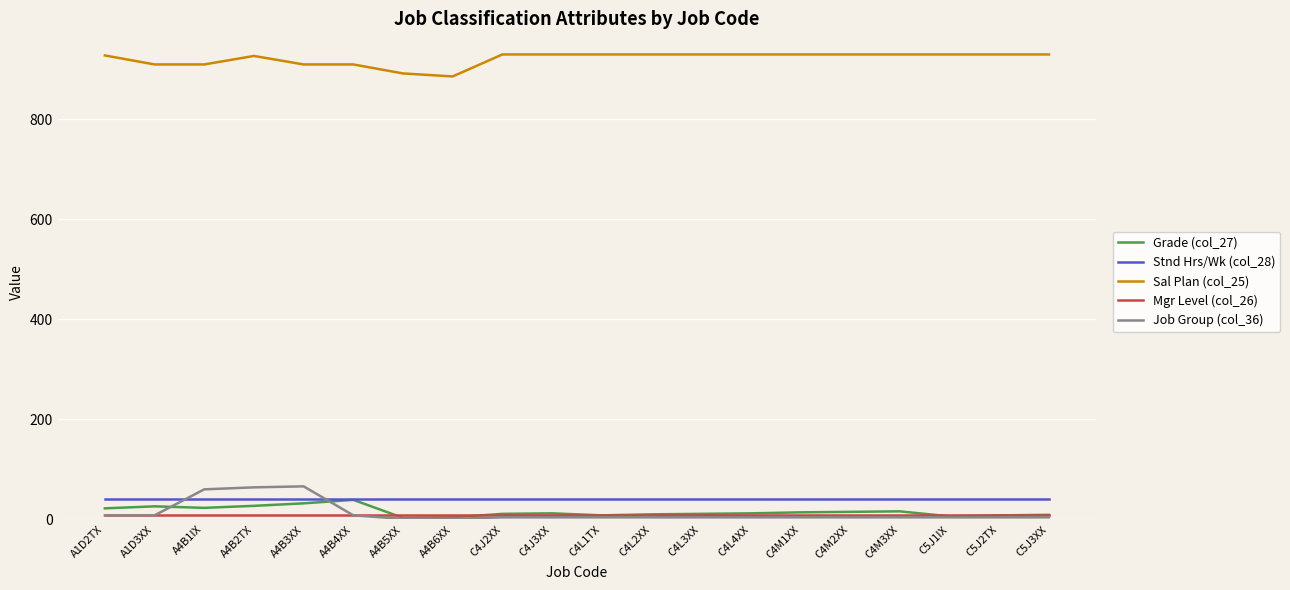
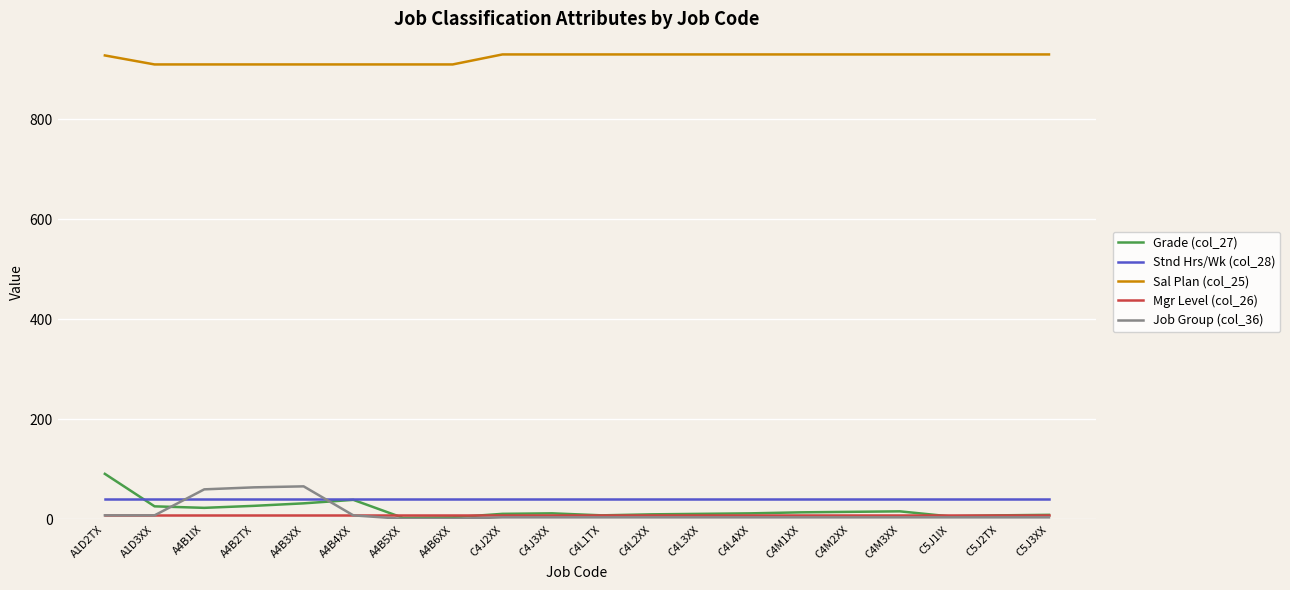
Grade (col_27), A1D2TX: 20 -> 90
Sal Plan (col_25), A4B2TX: 930 -> 910
Sal Plan (col_25), A4B5XX: 890 -> 910
Sal Plan (col_25), A4B6XX: 890 -> 910
